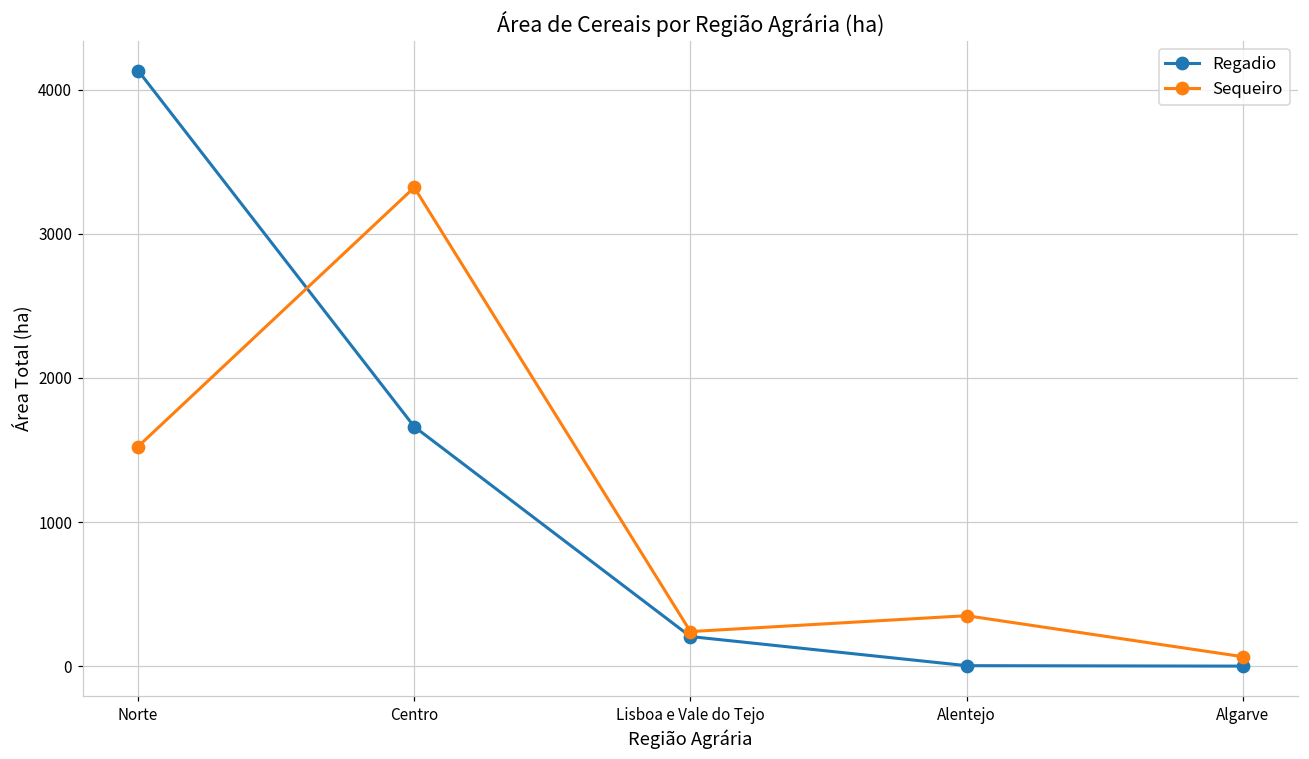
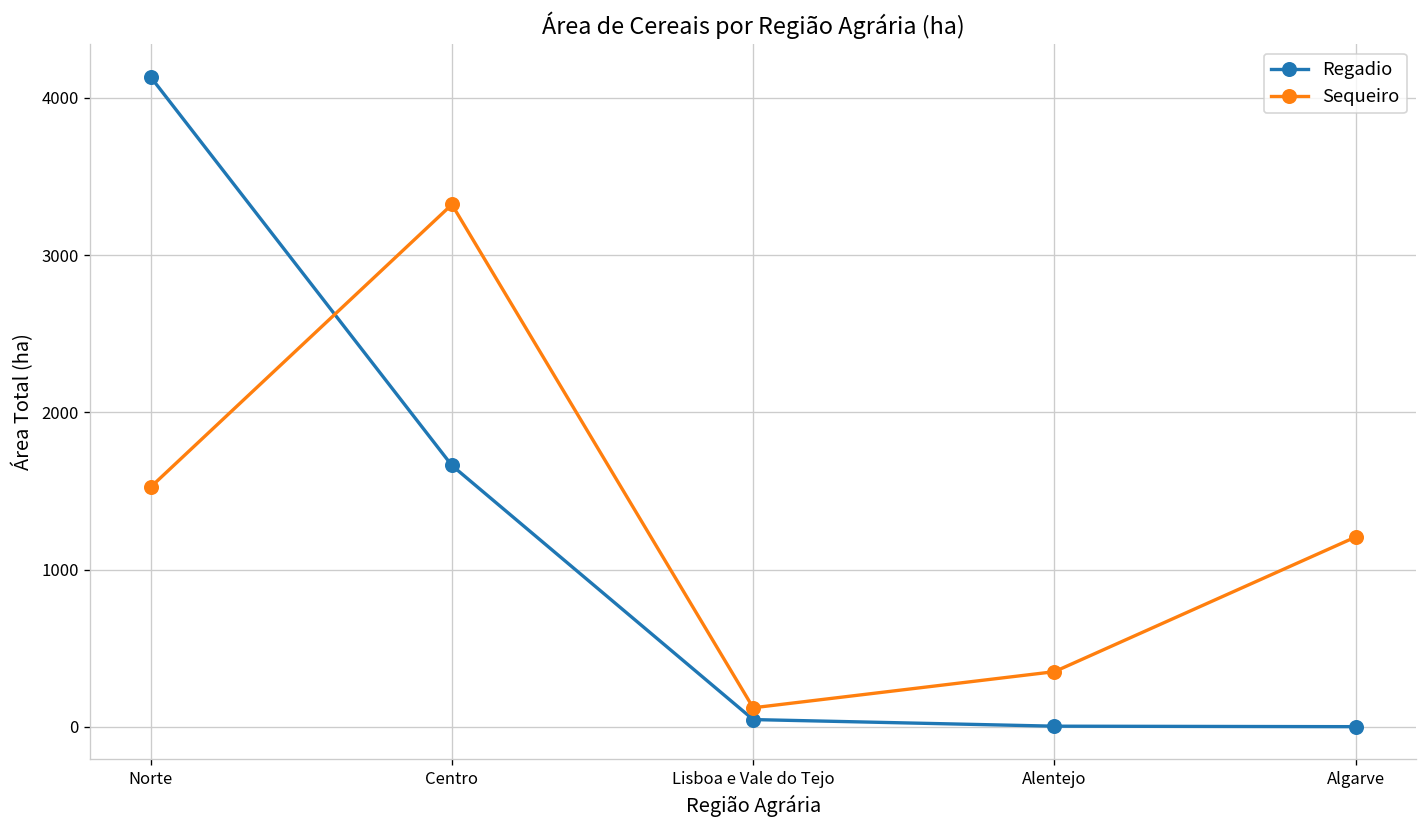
Regadio, Lisboa e Vale do Tejo: 210 -> 50
Sequeiro, Lisboa e Vale do Tejo: 240 -> 120
Sequeiro, Algarve: 70 -> 1210
